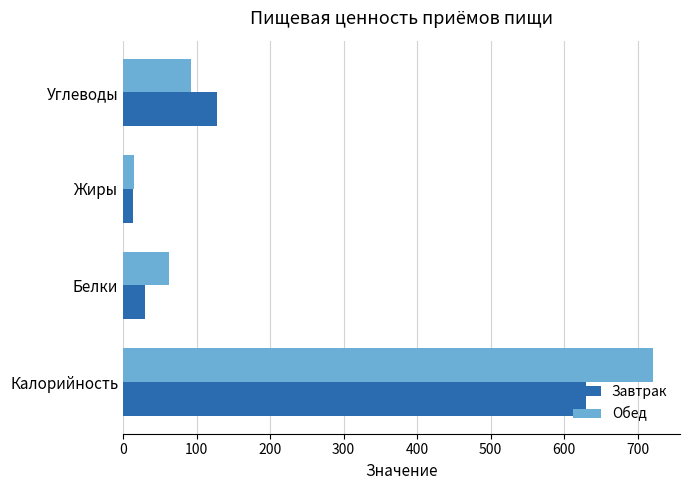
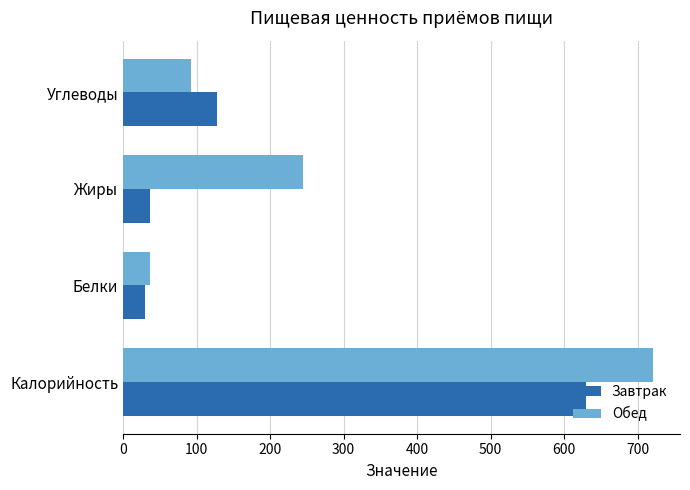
Обед, Жиры: 20 -> 240
Завтрак, Жиры: 10 -> 40
Обед, Белки: 60 -> 40
